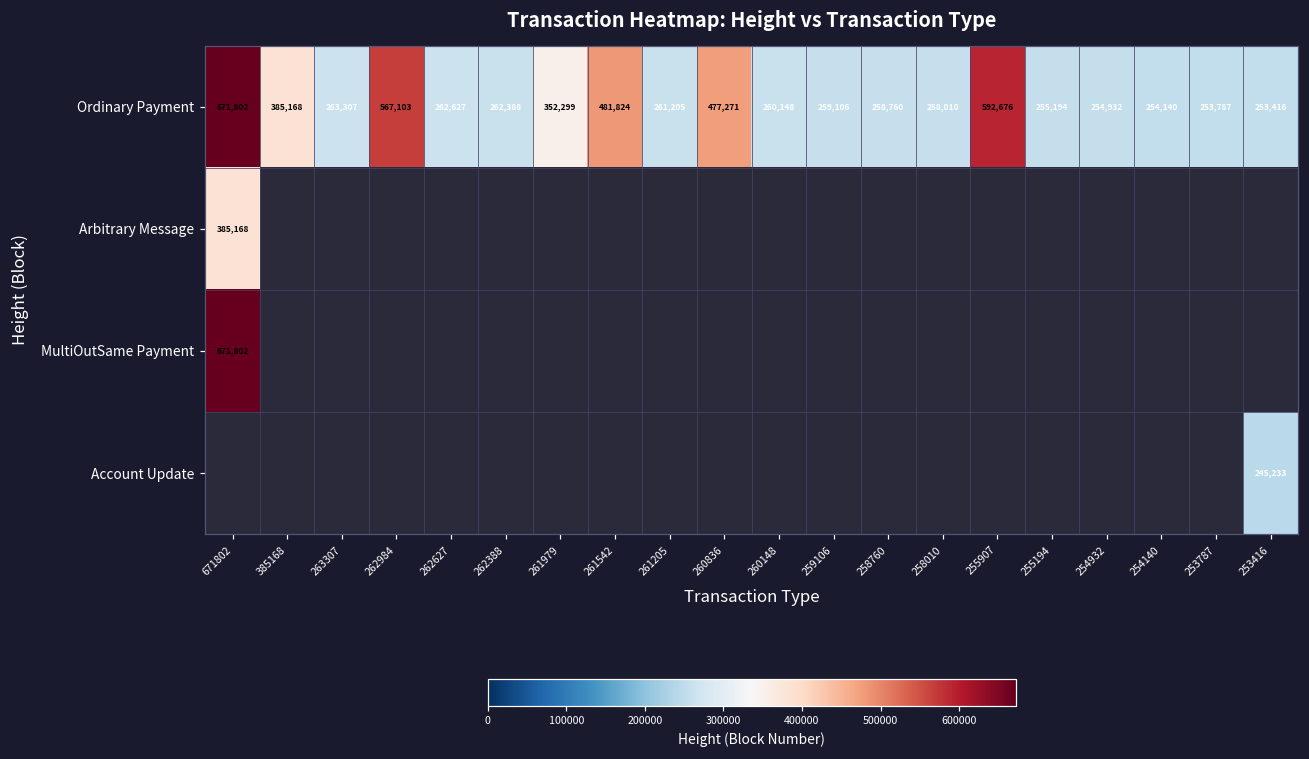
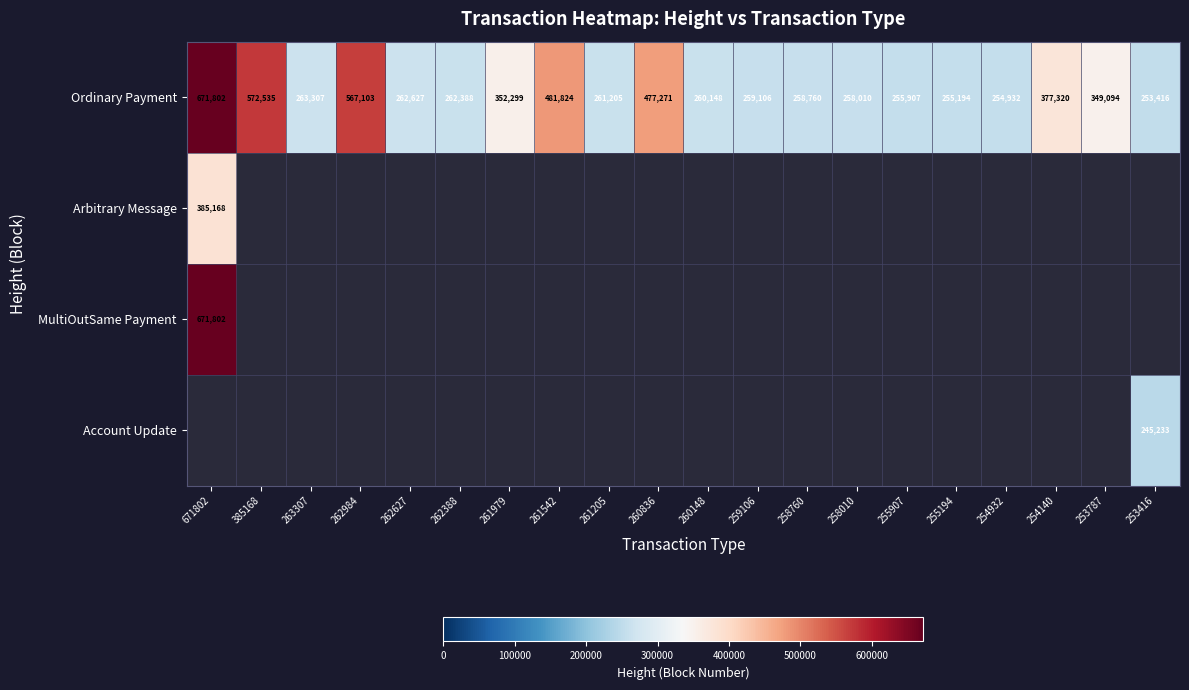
Ordinary Payment, 385168: 385,168 -> 572,535
Ordinary Payment, 255907: 592,676 -> 255,907
Ordinary Payment, 254140: 254,140 -> 377,320
Ordinary Payment, 253787: 253,787 -> 349,094
